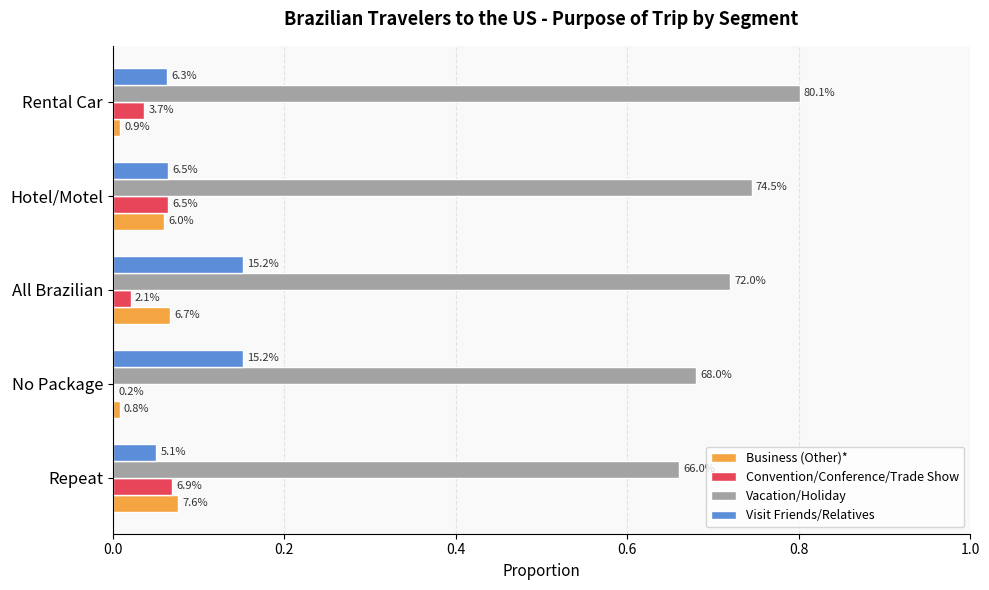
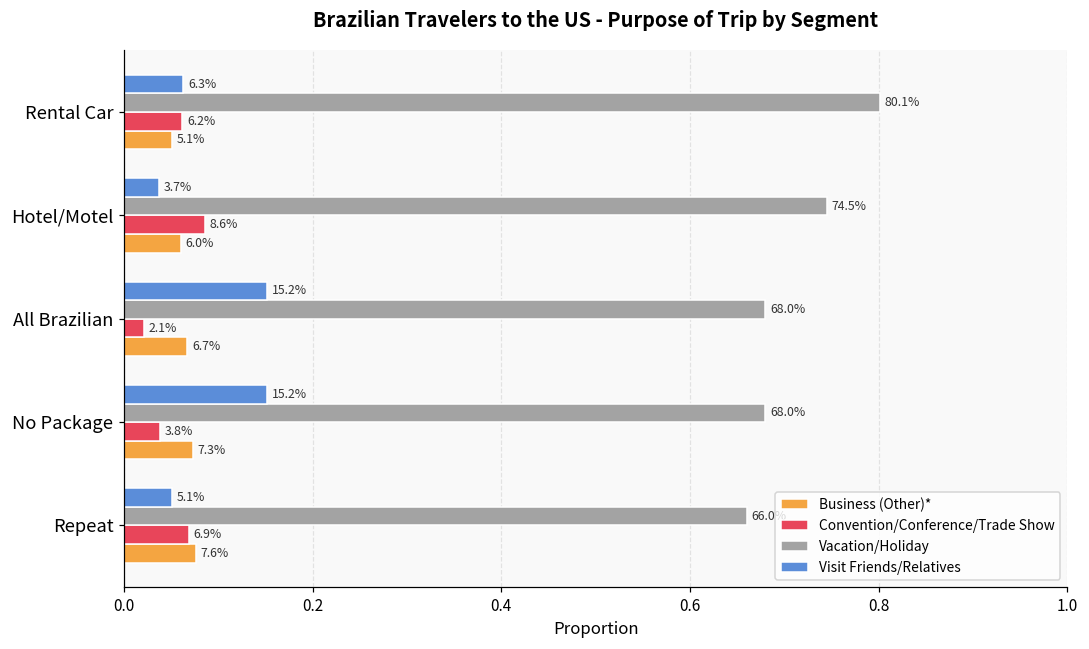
Convention/Conference/Trade Show, Rental Car: 3.7% -> 6.2%
Business (Other)*, Rental Car: 0.9% -> 5.1%
Visit Friends/Relatives, Hotel/Motel: 6.5% -> 3.7%
Convention/Conference/Trade Show, Hotel/Motel: 6.5% -> 8.6%
Vacation/Holiday, All Brazilian: 72.0% -> 68.0%
Convention/Conference/Trade Show, No Package: 0.2% -> 3.8%
Business (Other)*, No Package: 0.8% -> 7.3%
